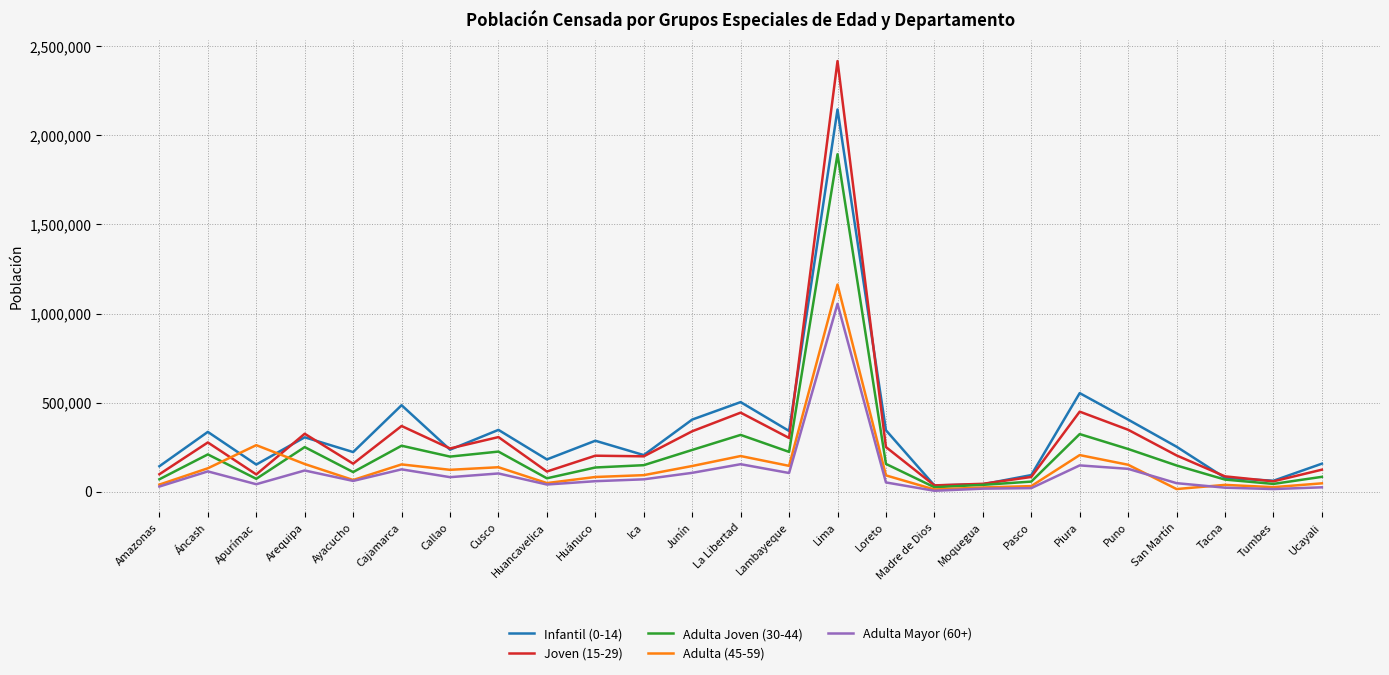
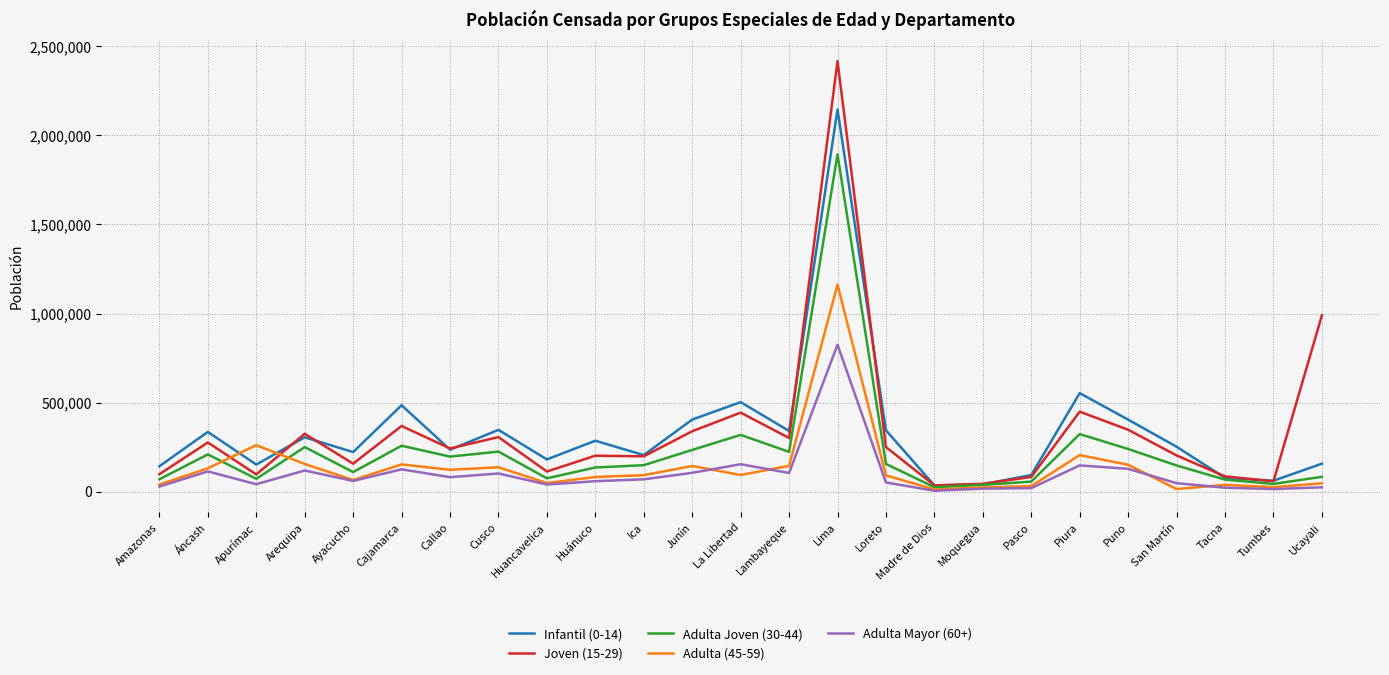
Adulta (45-59), La Libertad: 200,000 -> 90,000
Adulta Mayor (60+), Lima: 1,050,000 -> 820,000
Joven (15-29), Ucayali: 120,000 -> 990,000
